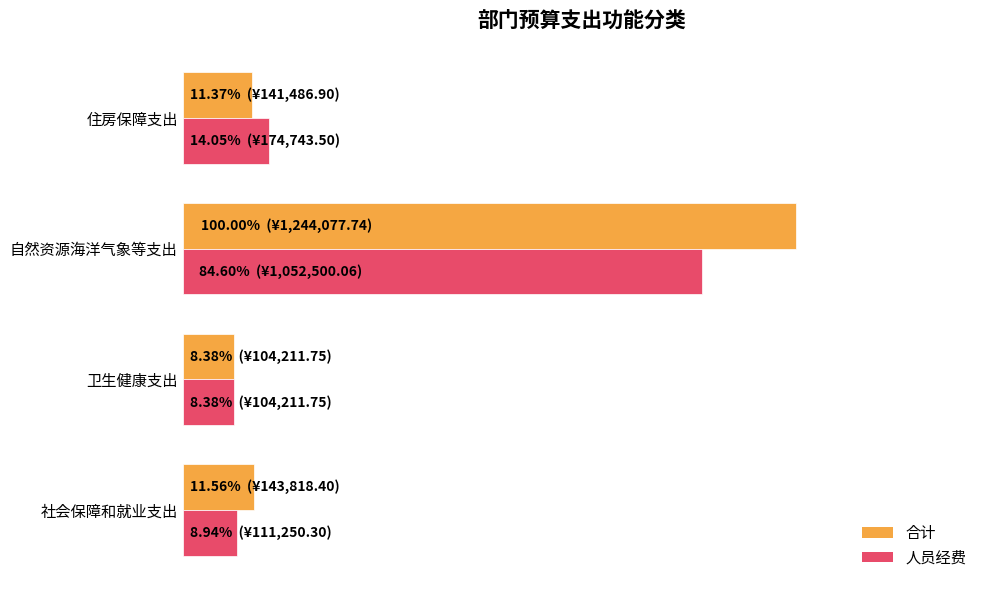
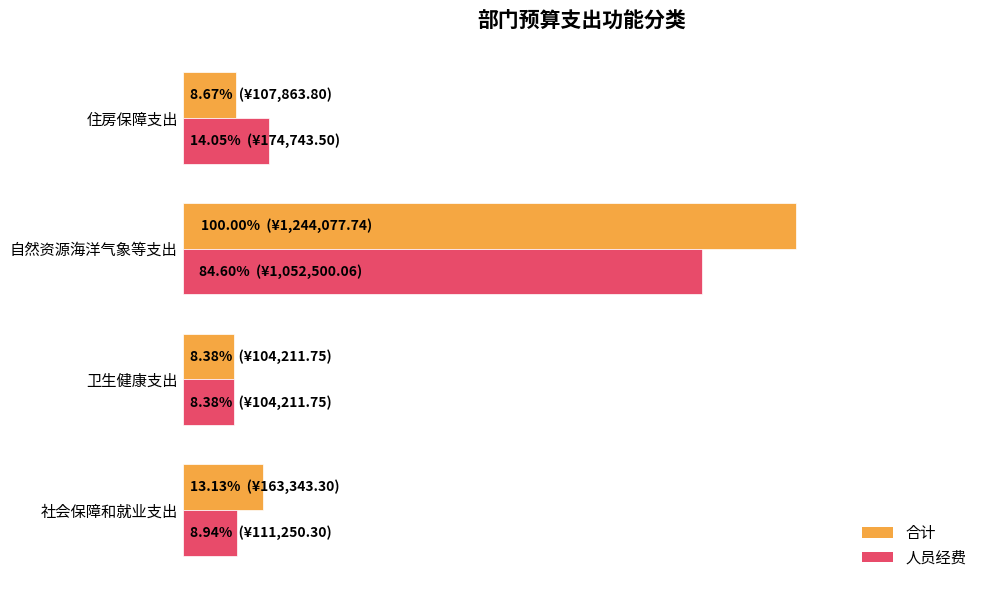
合计, 住房保障支出: 11.37% (¥141,486.90) -> 8.67% (¥107,863.80)
合计, 社会保障和就业支出: 11.56% (¥143,818.40) -> 13.13% (¥163,343.30)
